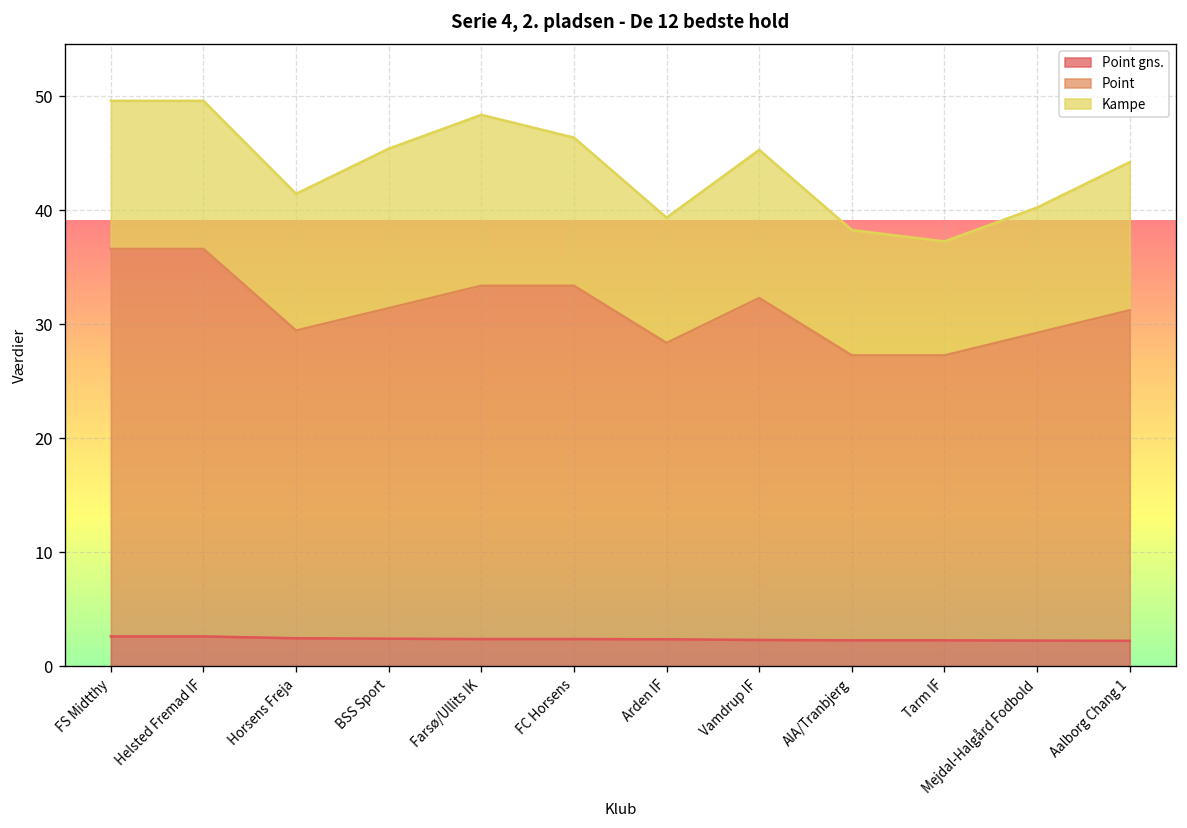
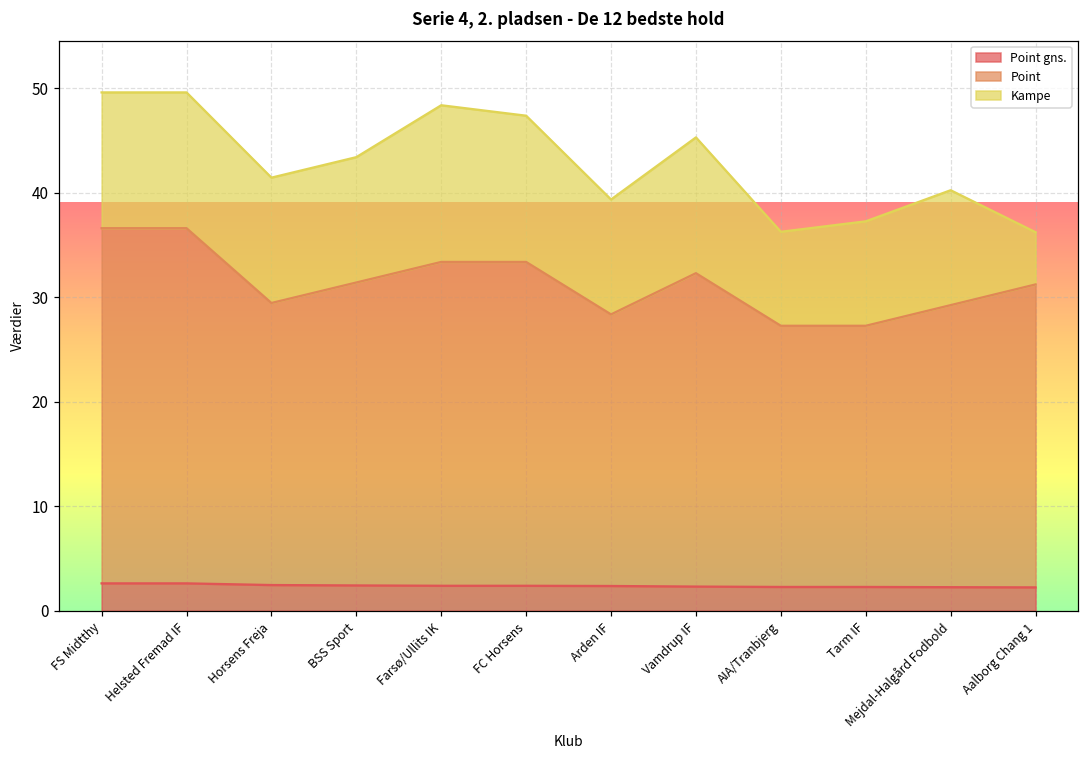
Kampe, BSS Sport: 14 -> 12
Kampe, FC Horsens: 13 -> 14
Kampe, AIA/Tranbjerg: 11 -> 9
Kampe, Aalborg Chang 1: 13 -> 5
